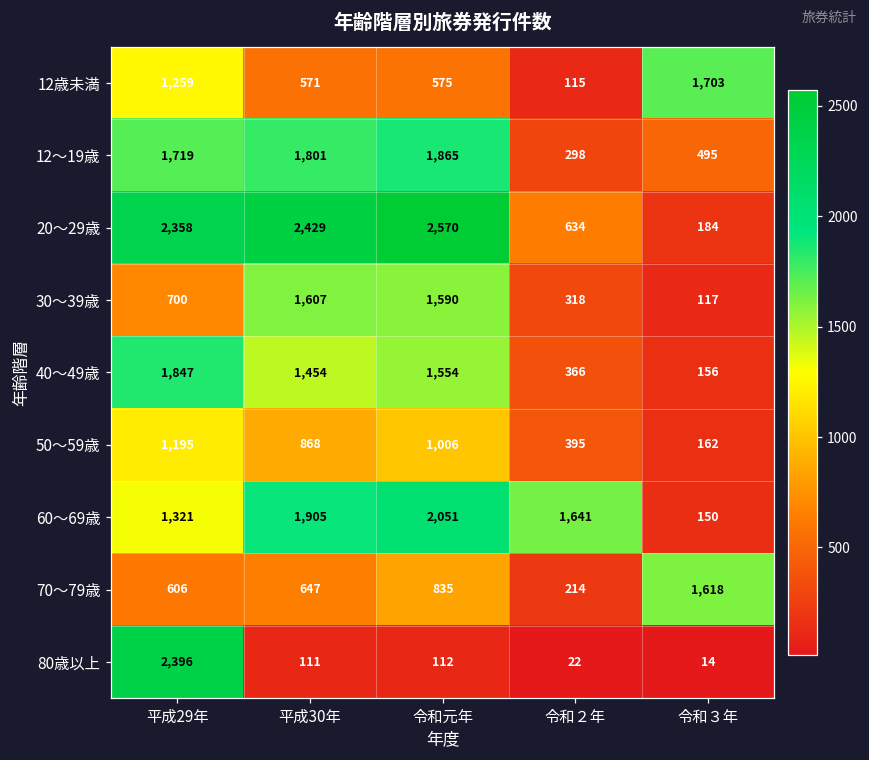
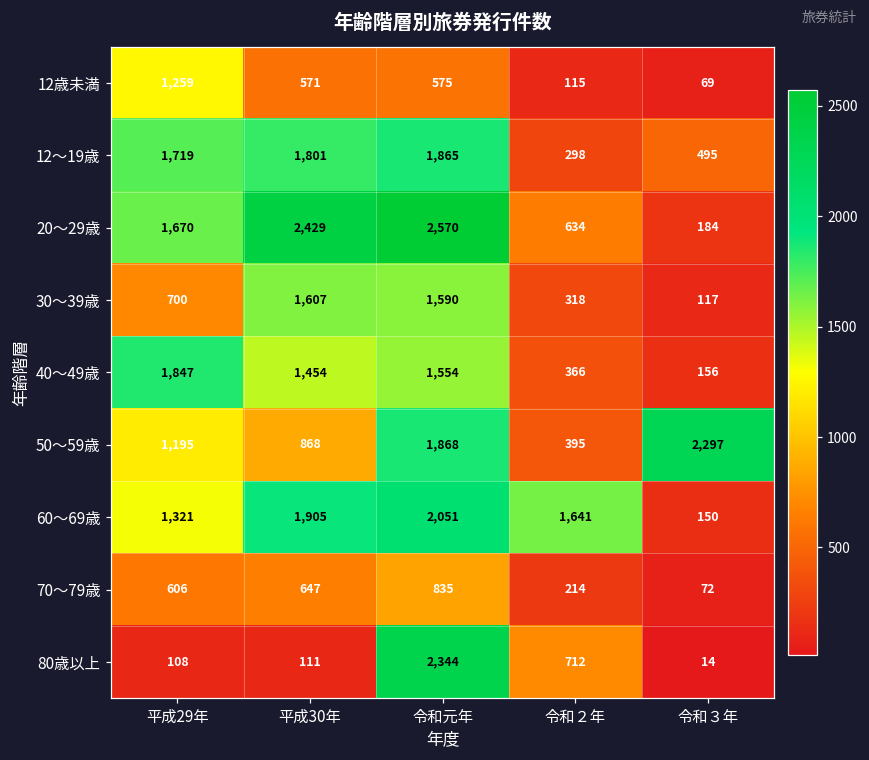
12歳未満, 令和３年: 1,703 -> 69
20～29歳, 平成29年: 2,358 -> 1,670
50～59歳, 令和元年: 1,006 -> 1,868
50～59歳, 令和３年: 162 -> 2,297
70～79歳, 令和３年: 1,618 -> 72
80歳以上, 平成29年: 2,396 -> 108
80歳以上, 令和元年: 112 -> 2,344
80歳以上, 令和２年: 22 -> 712
